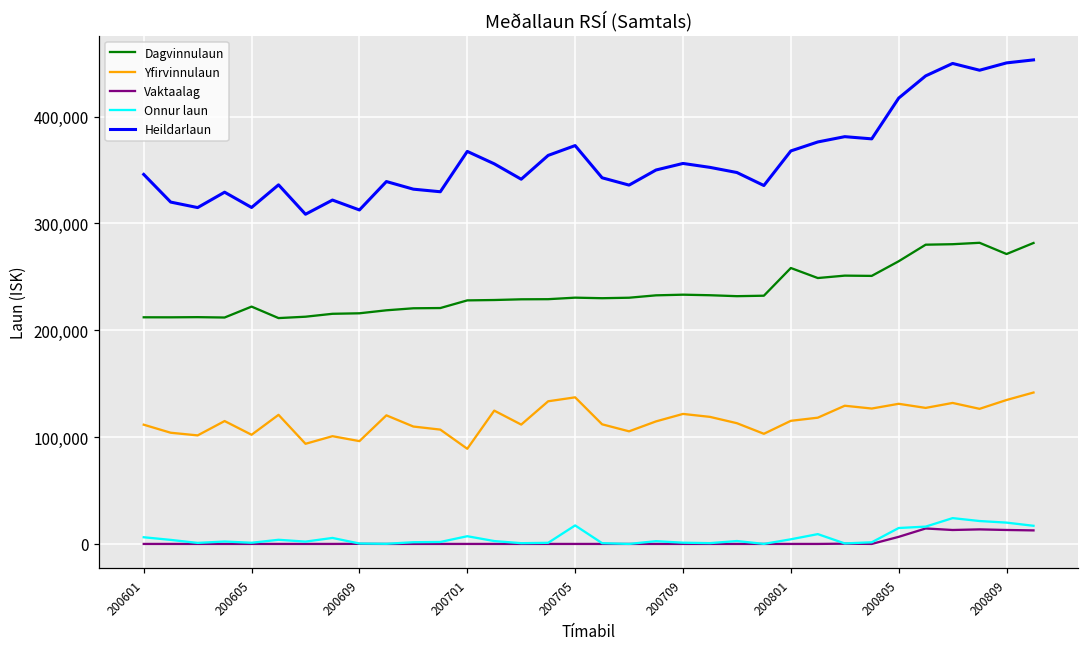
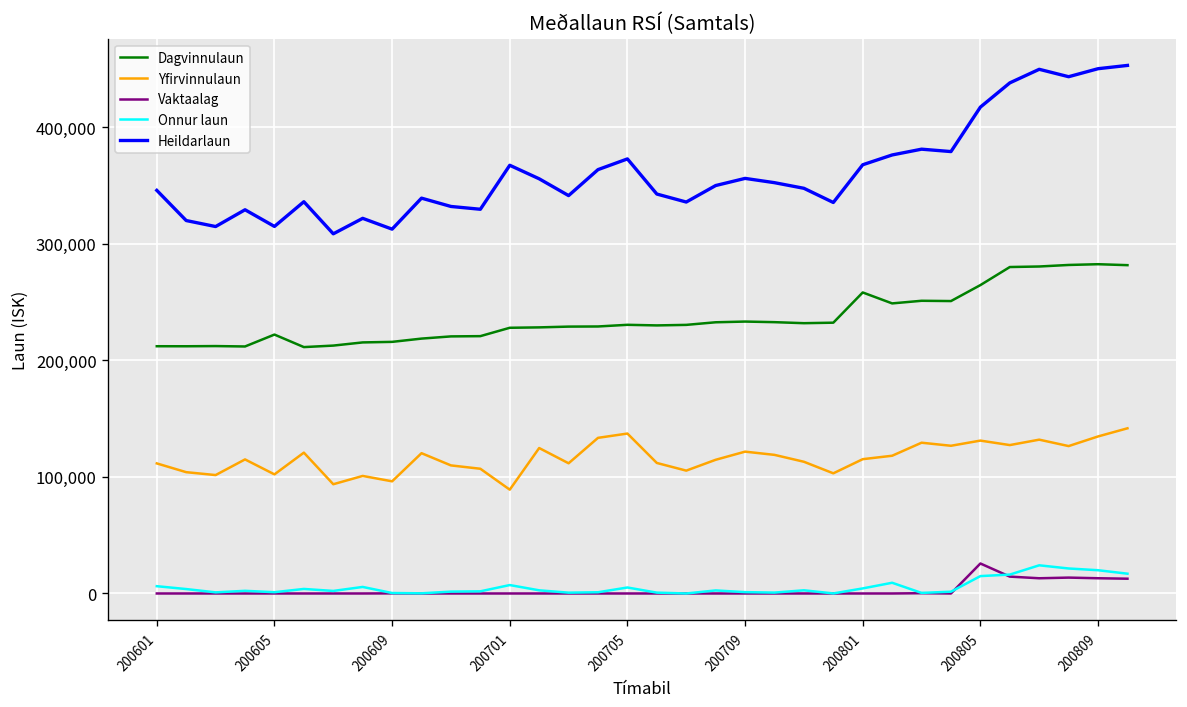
Onnur laun, 200705: 20,000 -> 10,000
Vaktaalag, 200805: 10,000 -> 30,000
Dagvinnulaun, 200809: 270,000 -> 280,000
